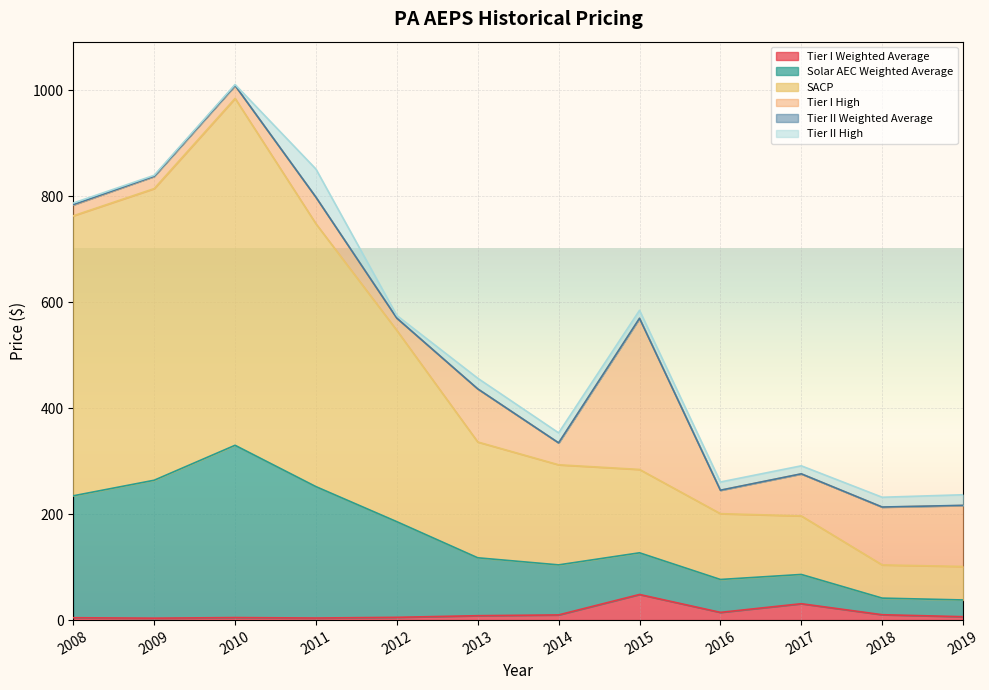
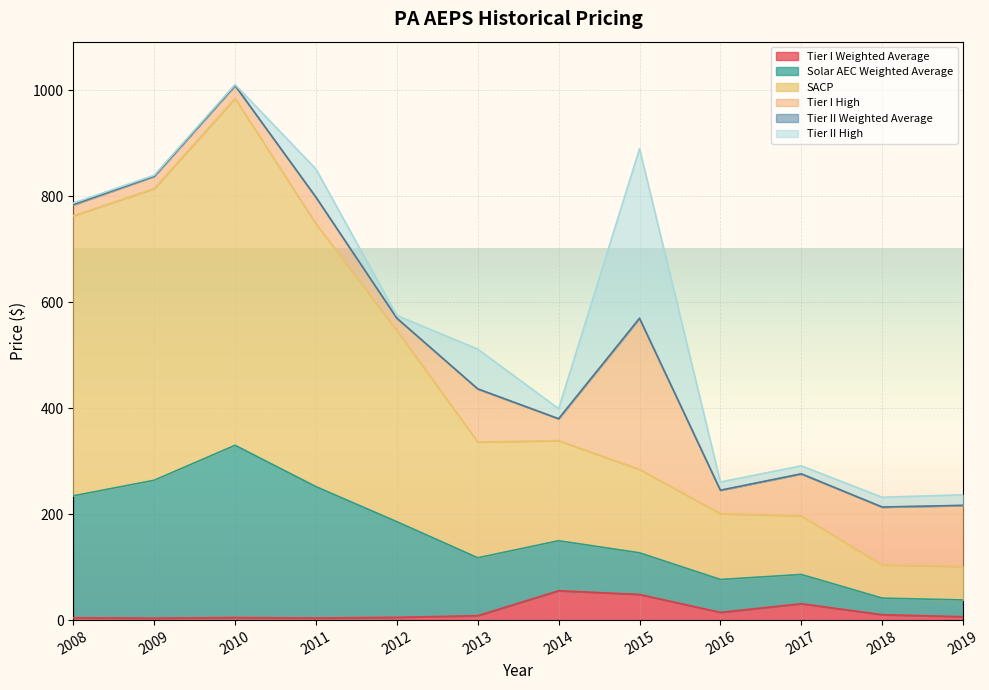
Tier II High, 2013: 20 -> 80
Tier I Weighted Average, 2014: 10 -> 60
Tier II High, 2015: 20 -> 320
